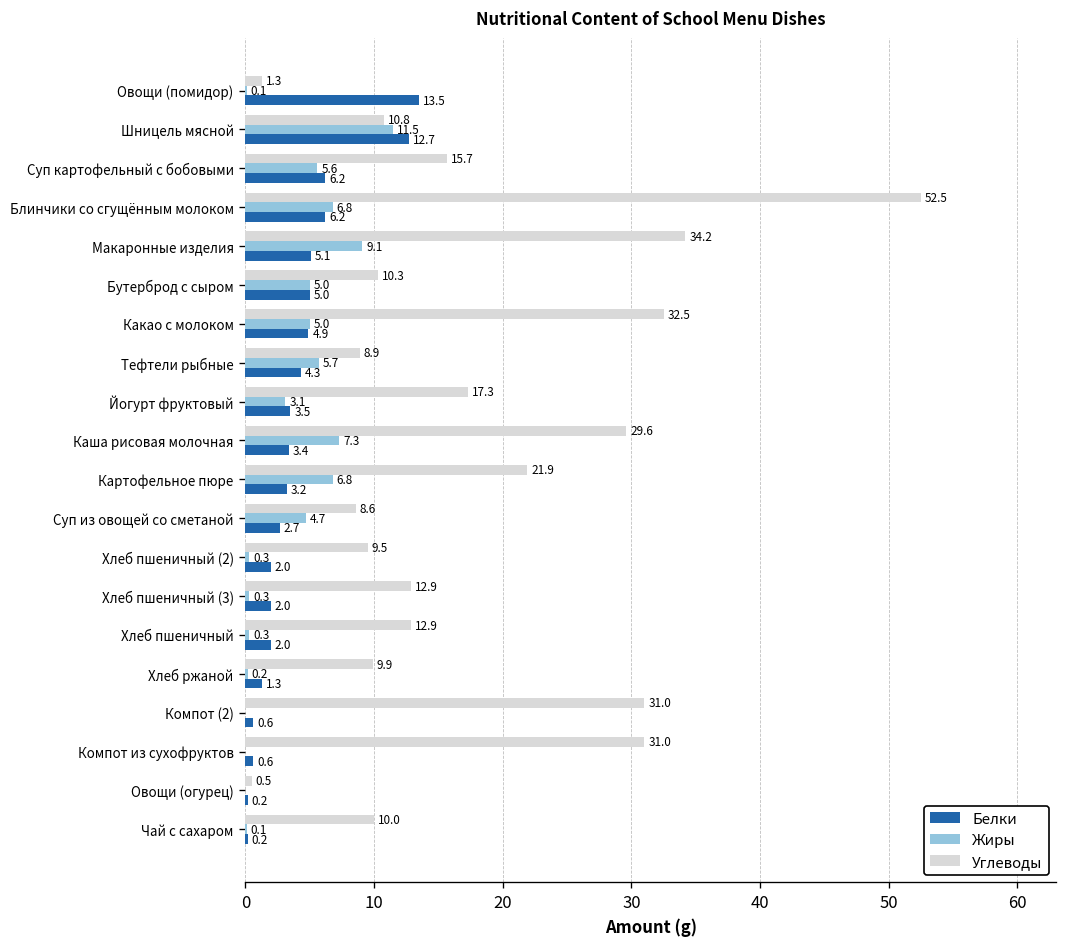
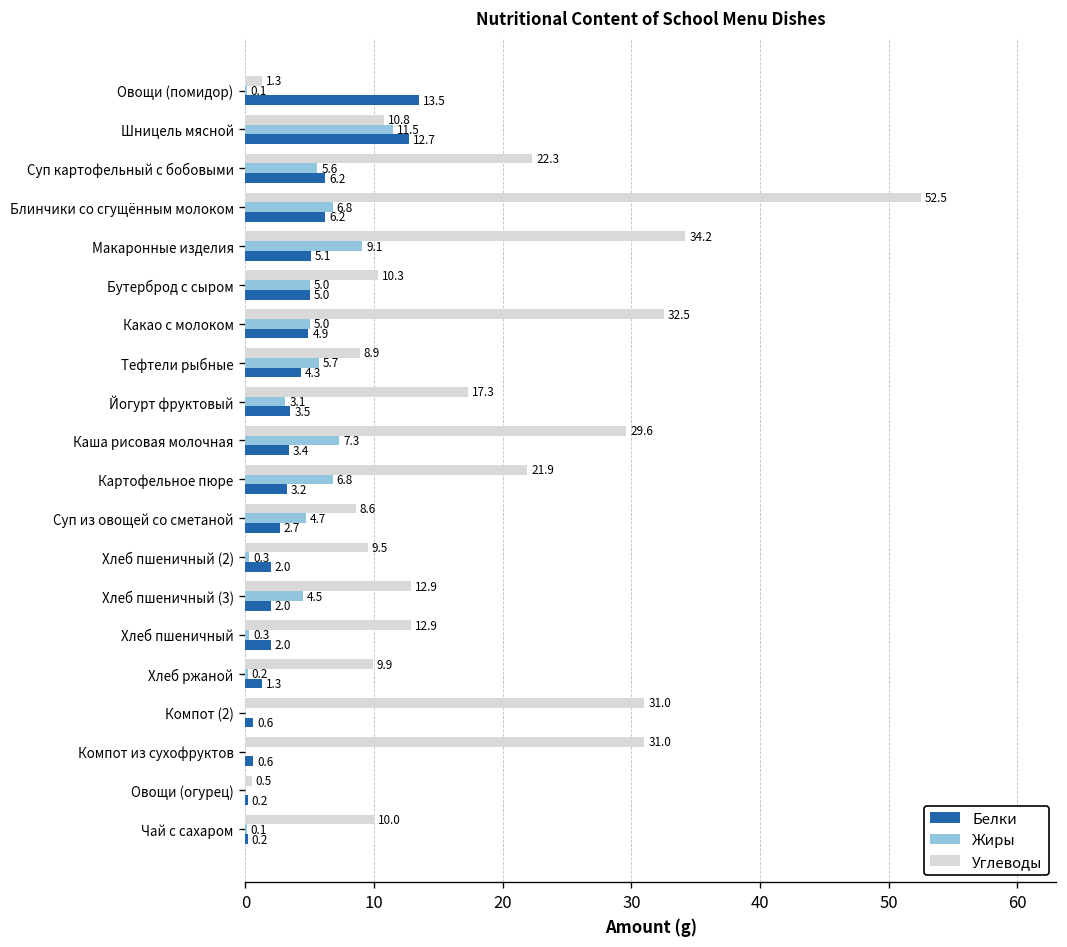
Углеводы, Суп картофельный с бобовыми: 15.7 -> 22.3
Жиры, Хлеб пшеничный (3): 0.3 -> 4.5
